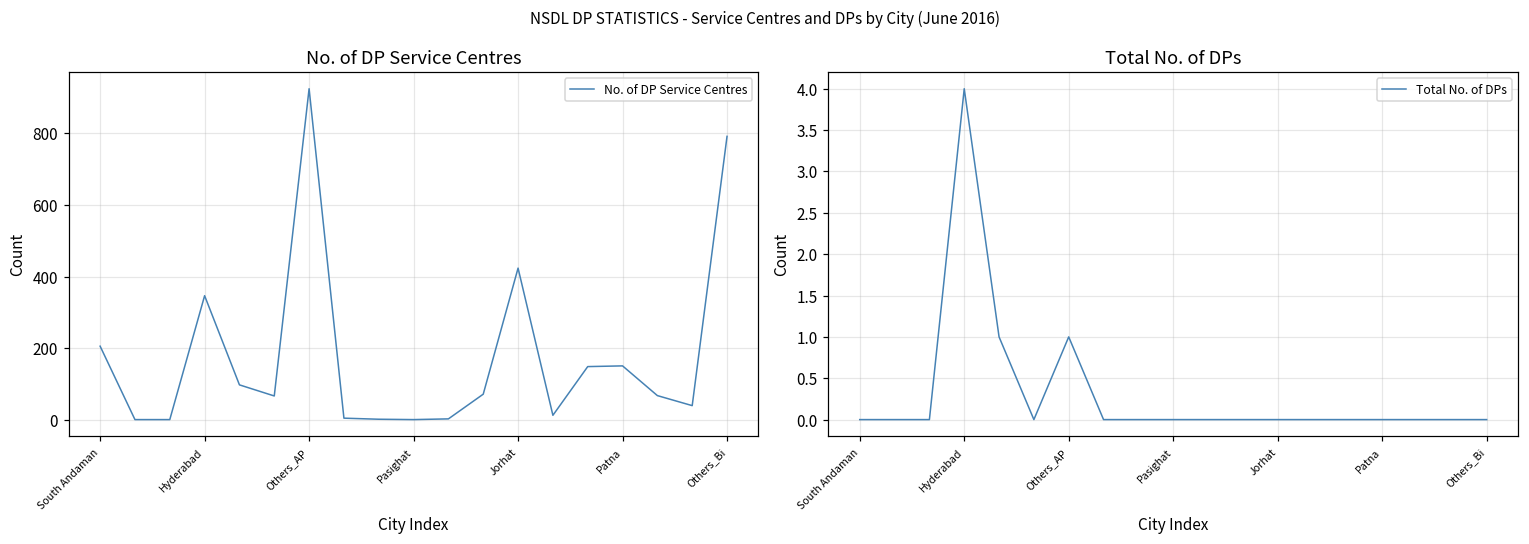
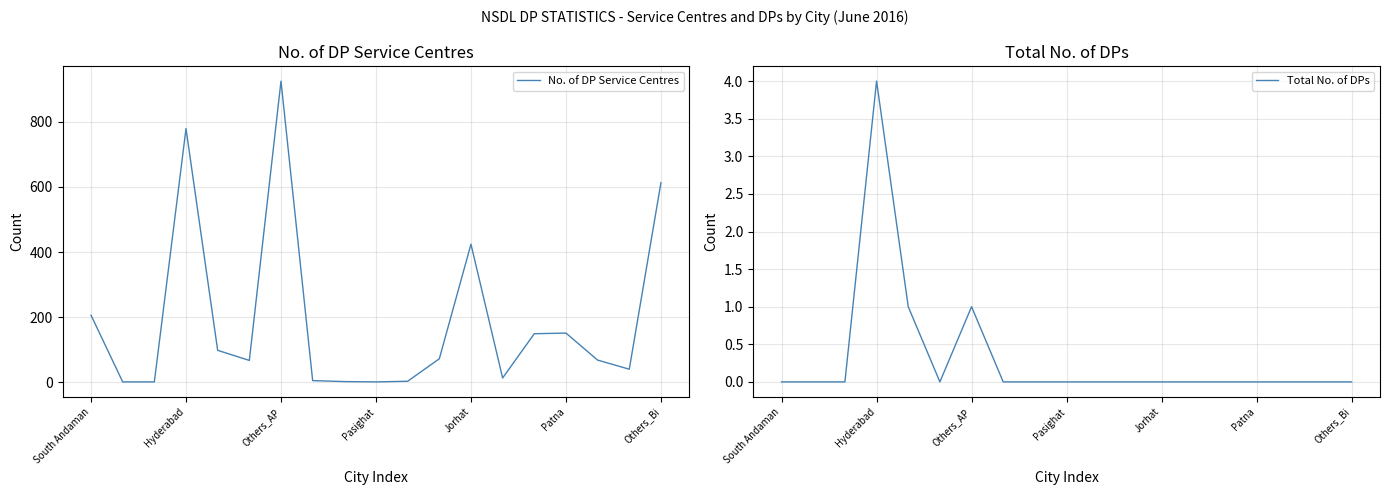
No. of DP Service Centres, Hyderabad: 350 -> 780
No. of DP Service Centres, Others_Bi: 790 -> 610
